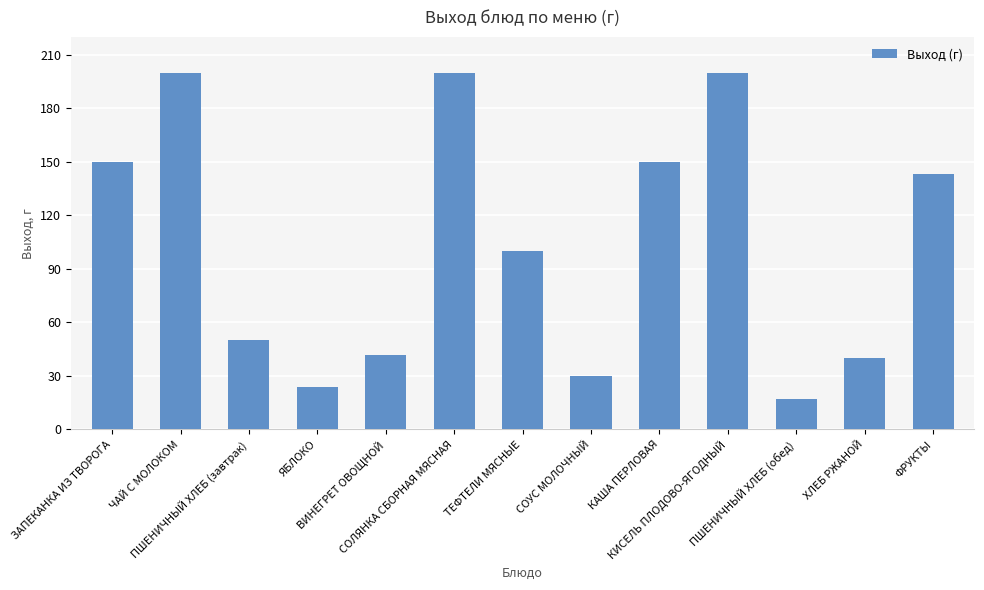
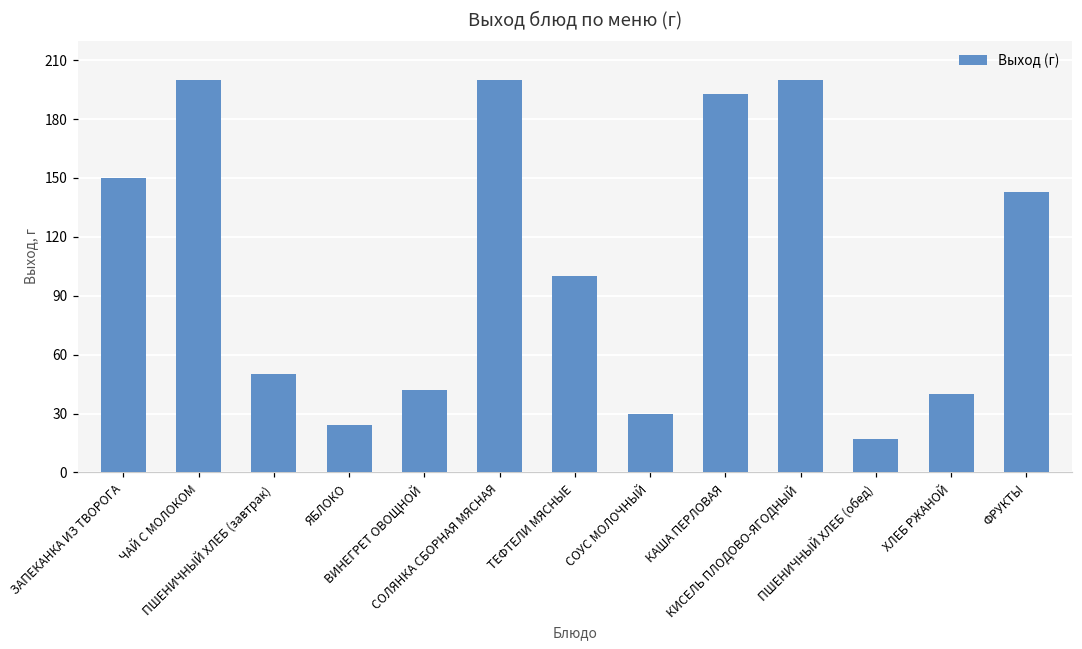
КАША ПЕРЛОВАЯ: 150 -> 193
